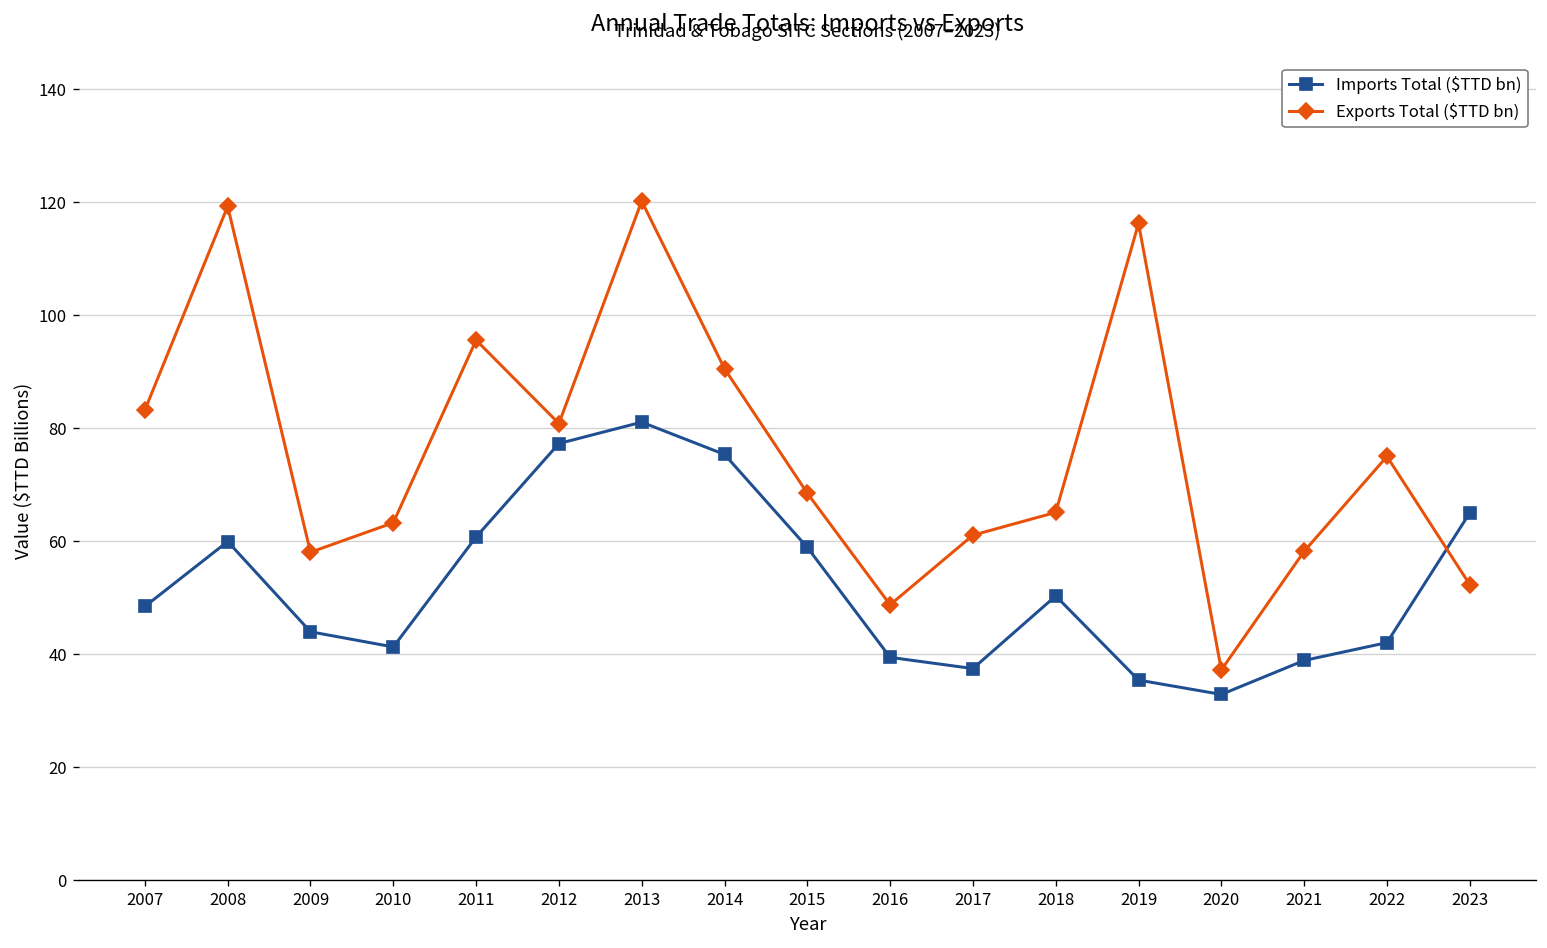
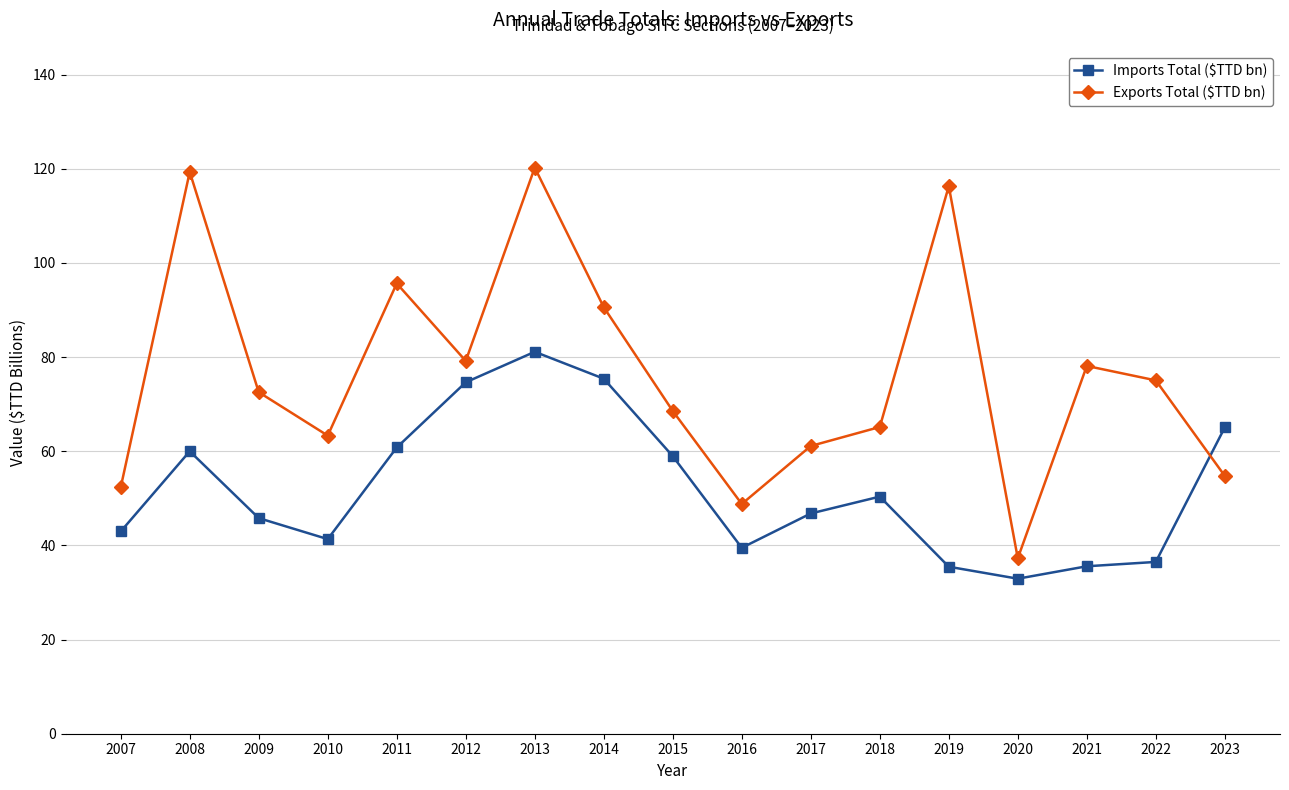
Imports Total ($TTD bn), 2007: 48 -> 43
Exports Total ($TTD bn), 2007: 83 -> 52
Imports Total ($TTD bn), 2009: 44 -> 46
Exports Total ($TTD bn), 2009: 58 -> 73
Imports Total ($TTD bn), 2012: 77 -> 75
Exports Total ($TTD bn), 2012: 81 -> 79
Imports Total ($TTD bn), 2017: 38 -> 47
Imports Total ($TTD bn), 2021: 39 -> 36
Exports Total ($TTD bn), 2021: 58 -> 78
Imports Total ($TTD bn), 2022: 42 -> 36
Exports Total ($TTD bn), 2023: 52 -> 55
